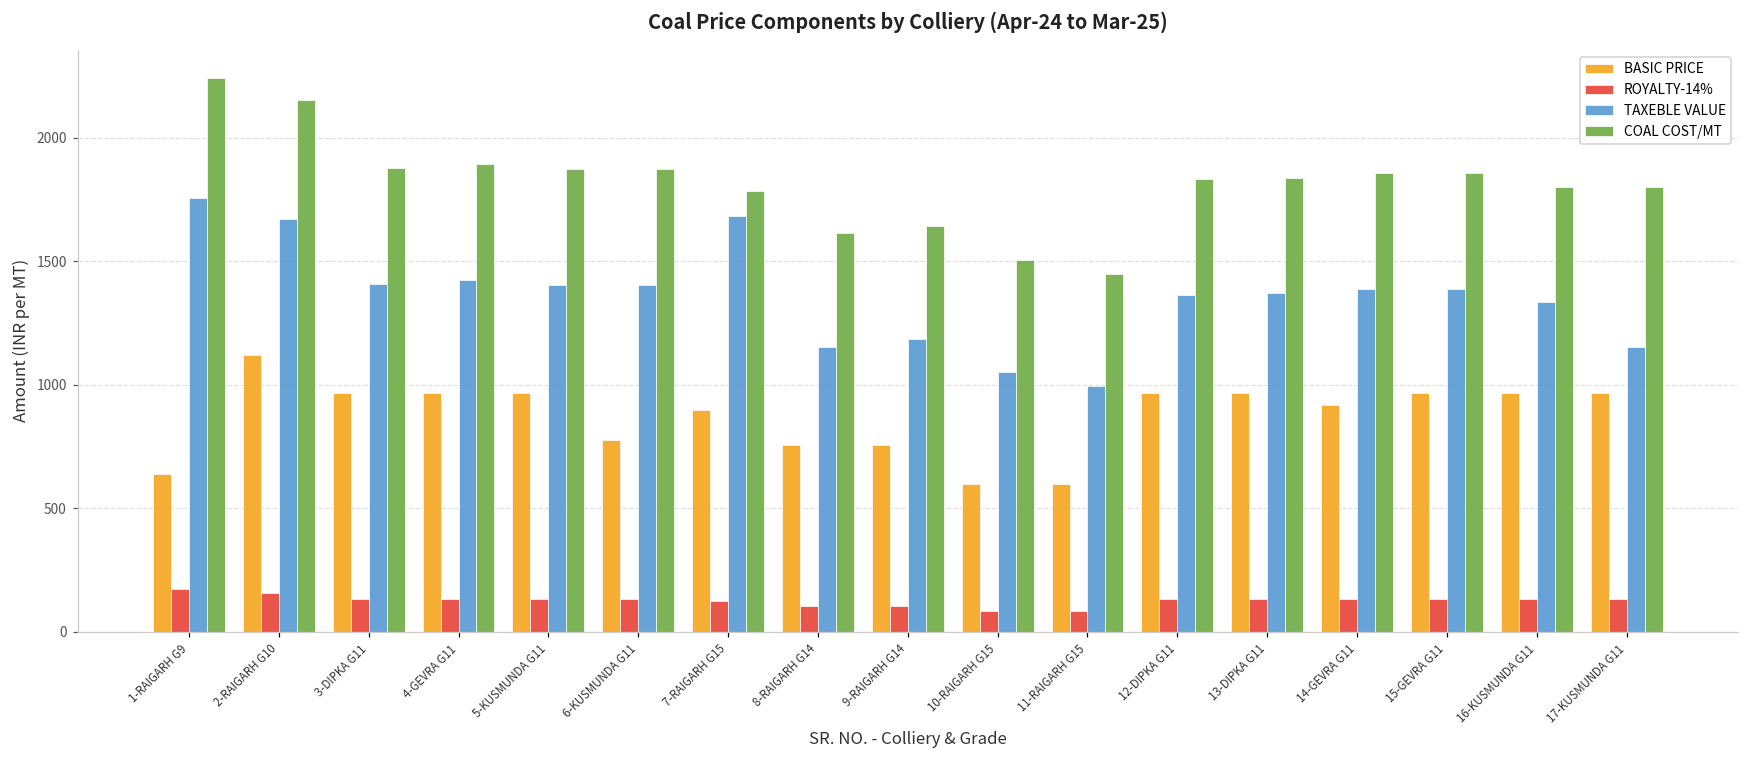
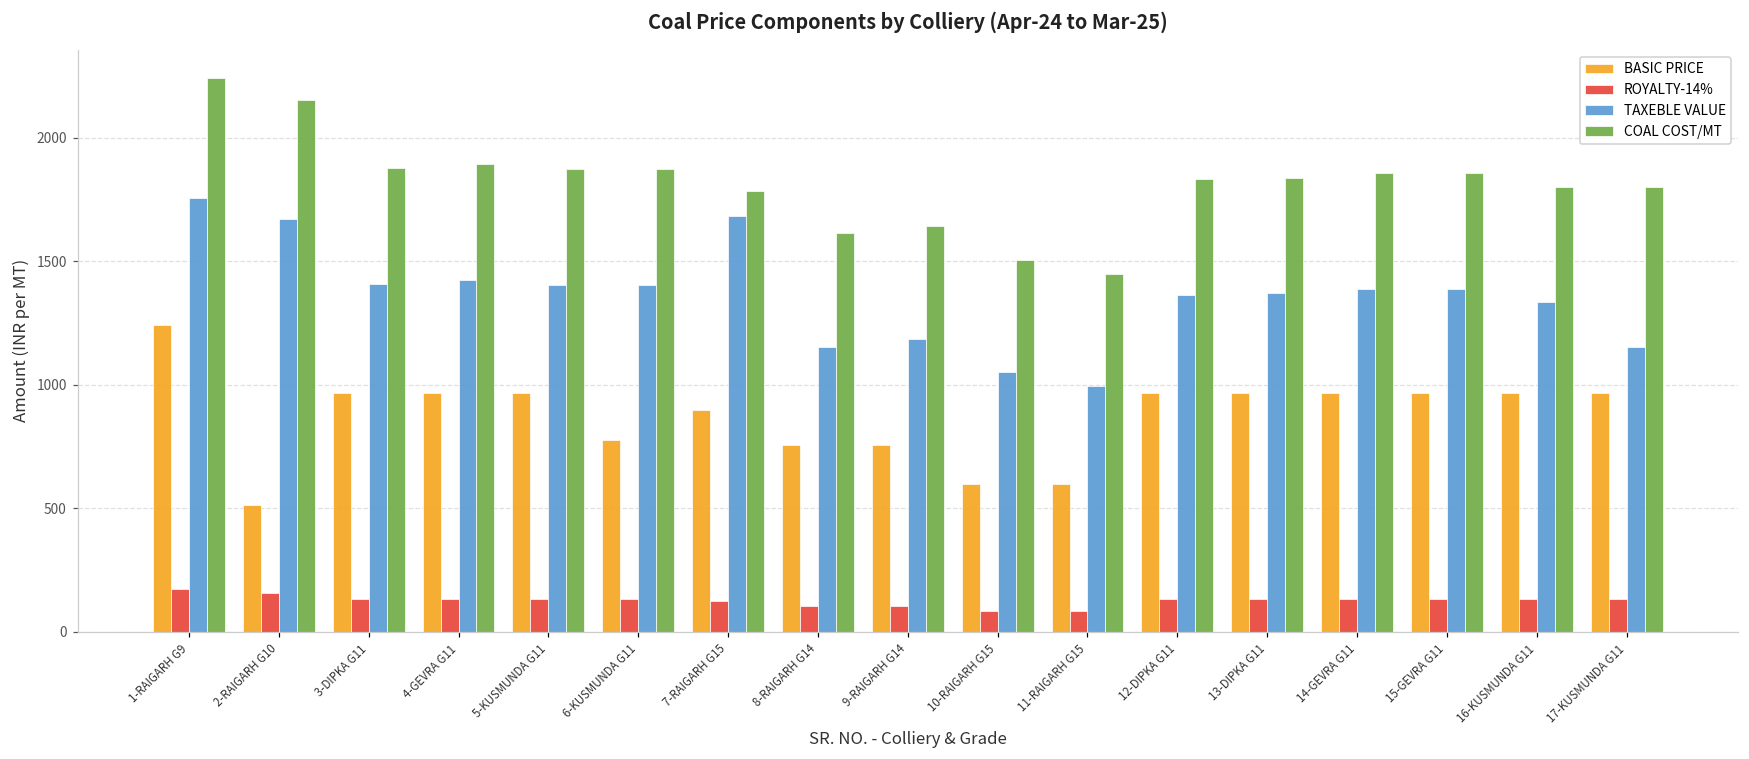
BASIC PRICE, 1-RAIGARH G9: 640 -> 1240
BASIC PRICE, 2-RAIGARH G10: 1120 -> 510
BASIC PRICE, 14-GEVRA G11: 920 -> 970
